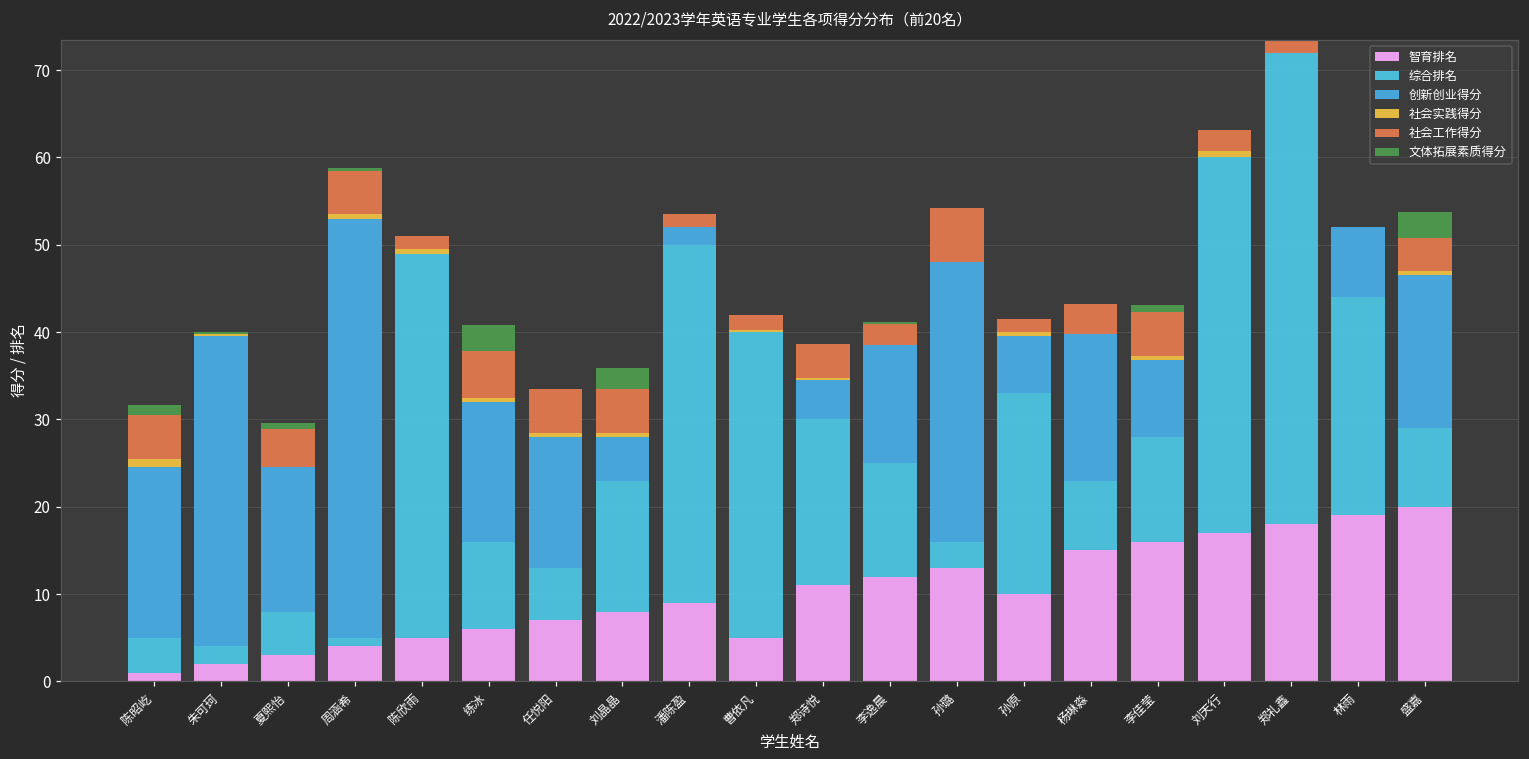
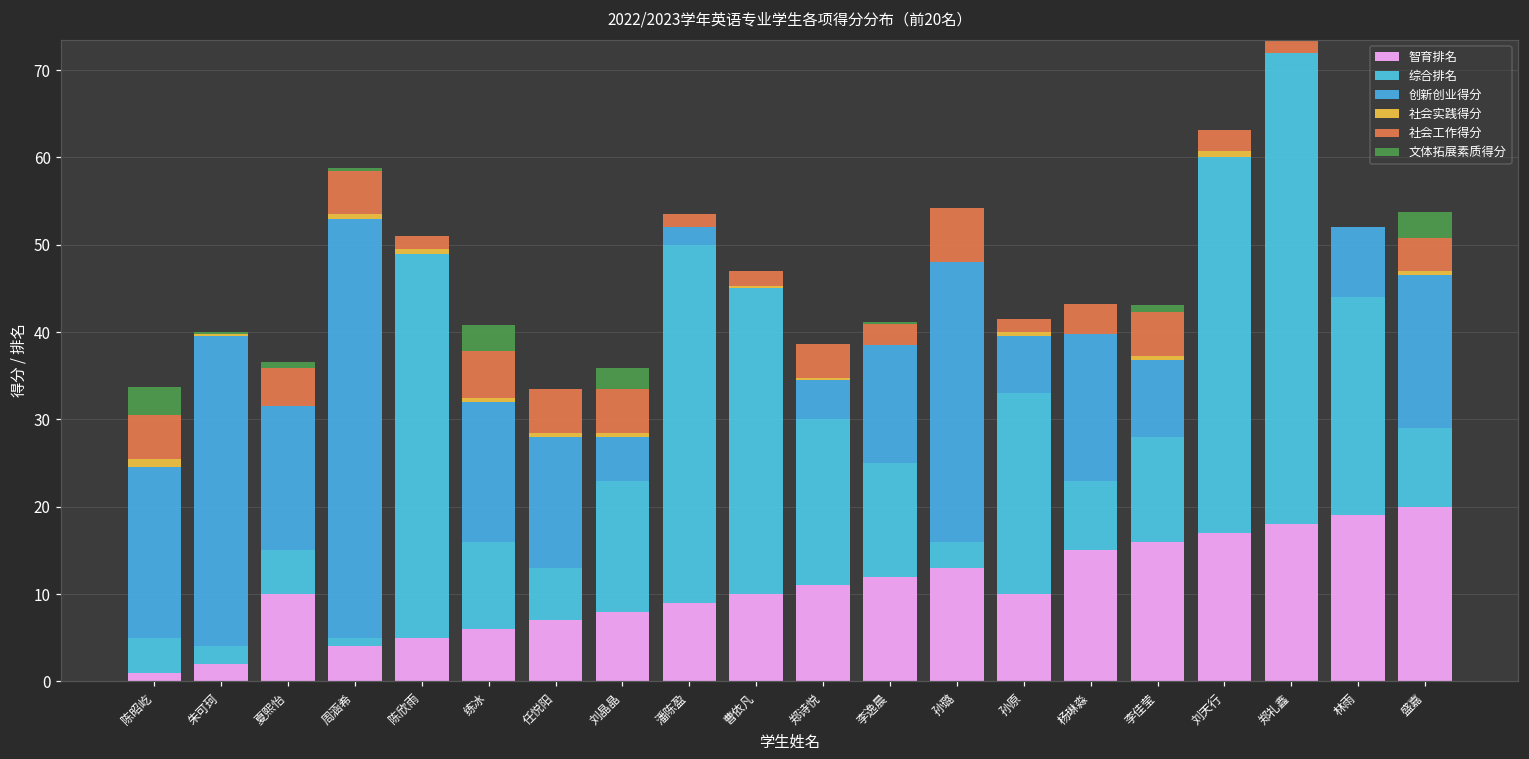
文体拓展素质得分, 陈昭屹: 1 -> 3
智育排名, 夏熙怡: 3 -> 10
智育排名, 曹依凡: 5 -> 10
